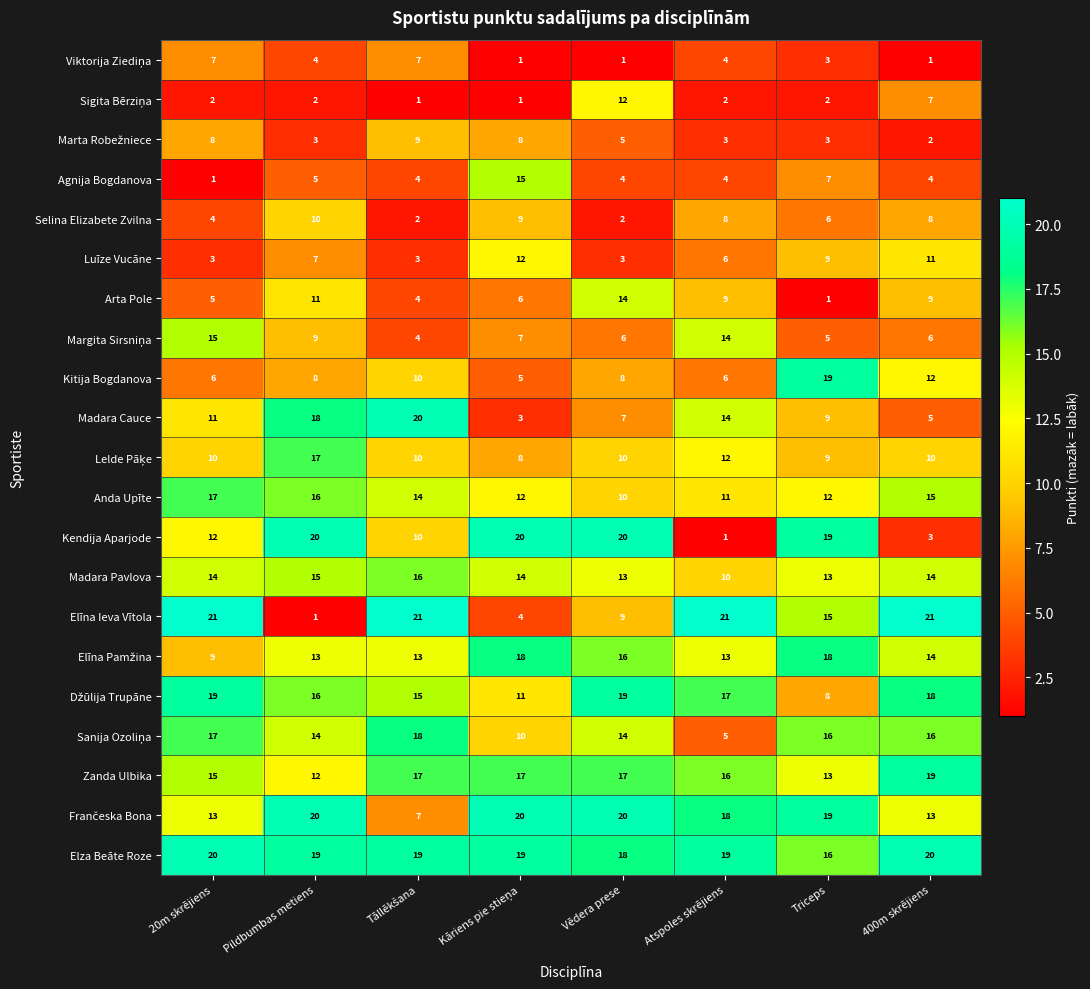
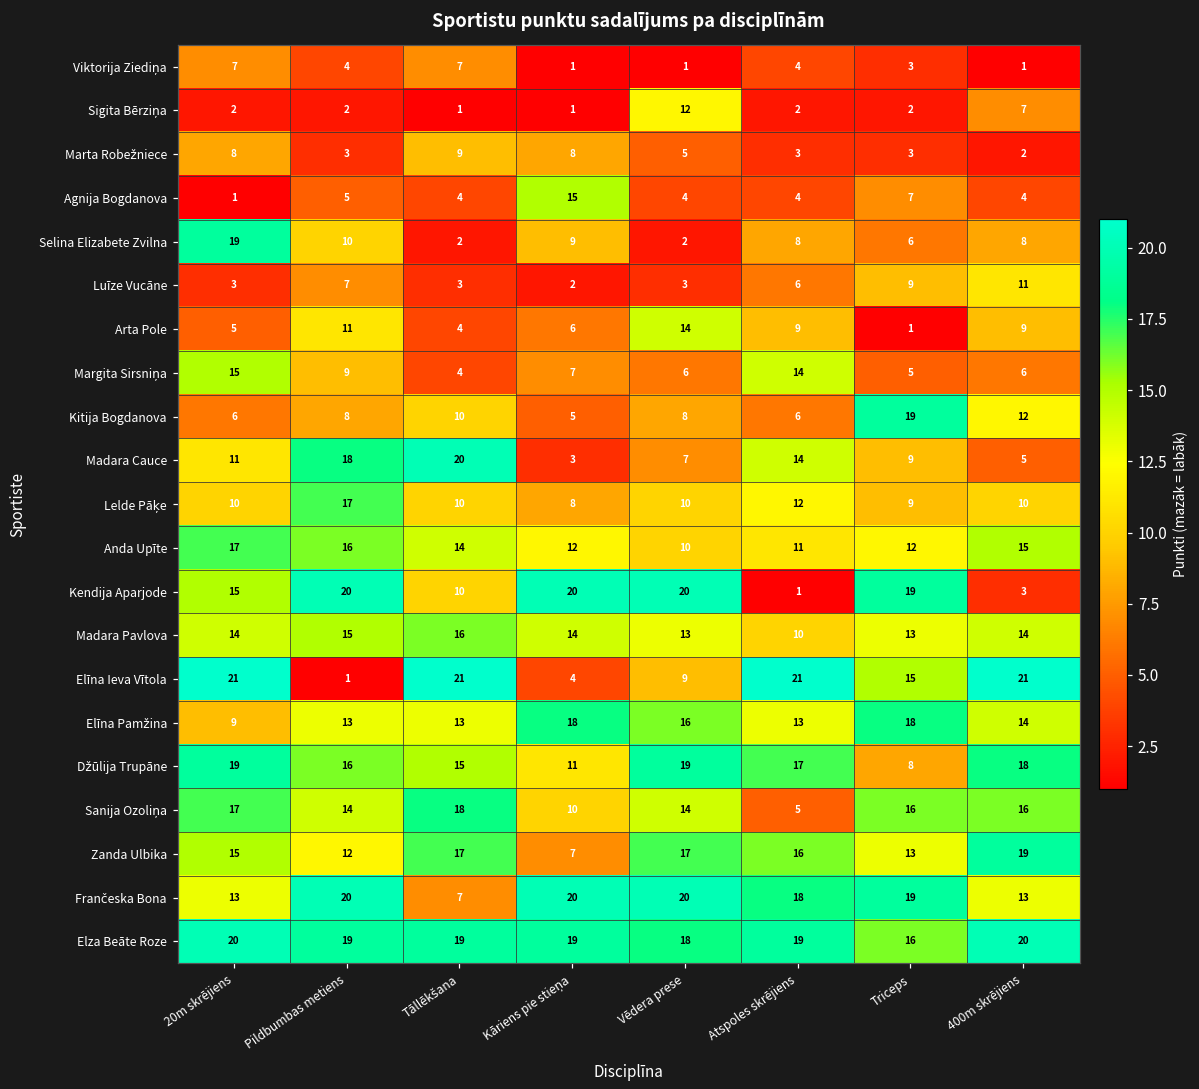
Selina Elizabete Zvilna, 20m skrējiens: 4 -> 19
Luīze Vucāne, Kāriens pie stieņa: 12 -> 2
Kendija Aparjode, 20m skrējiens: 12 -> 15
Zanda Ulbika, Kāriens pie stieņa: 17 -> 7
